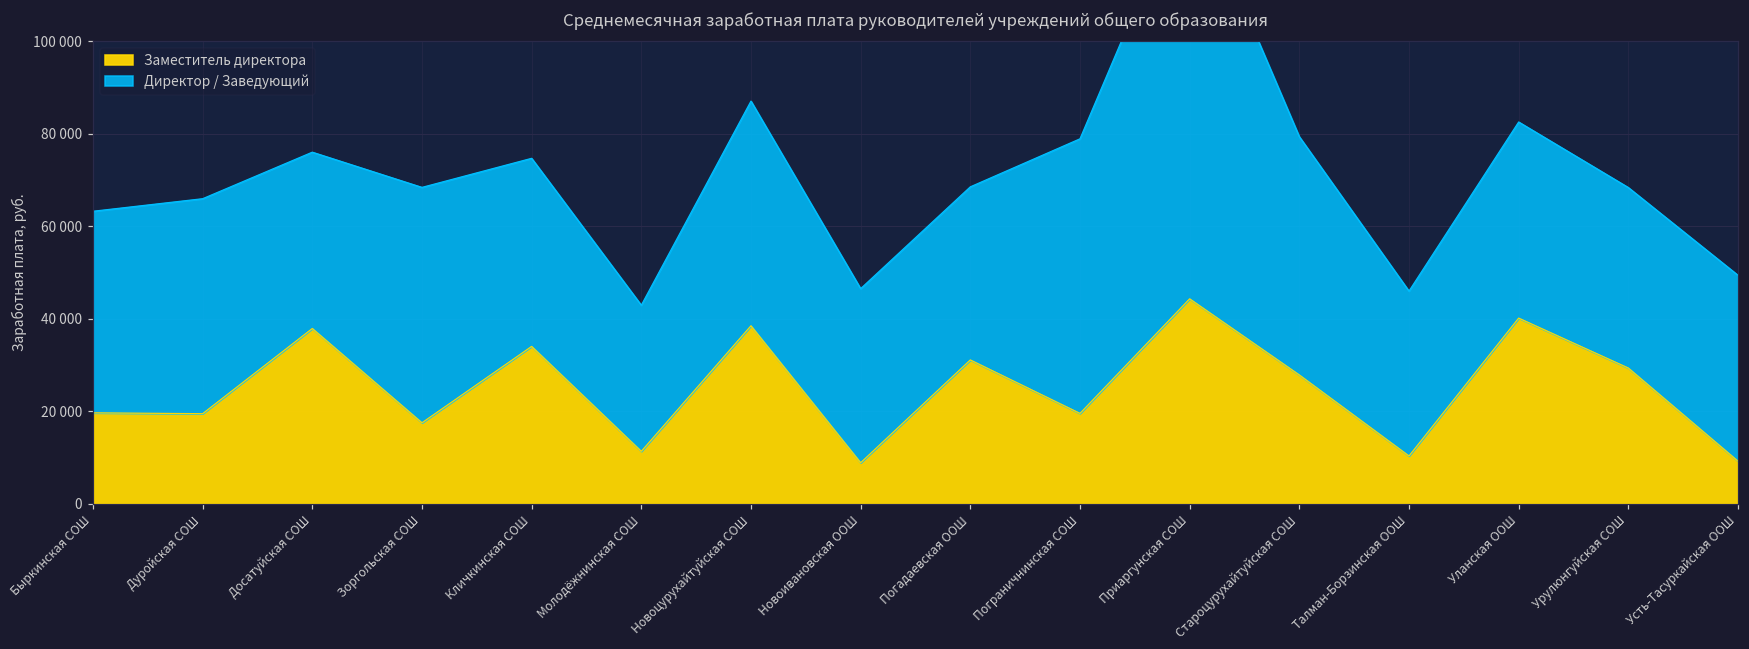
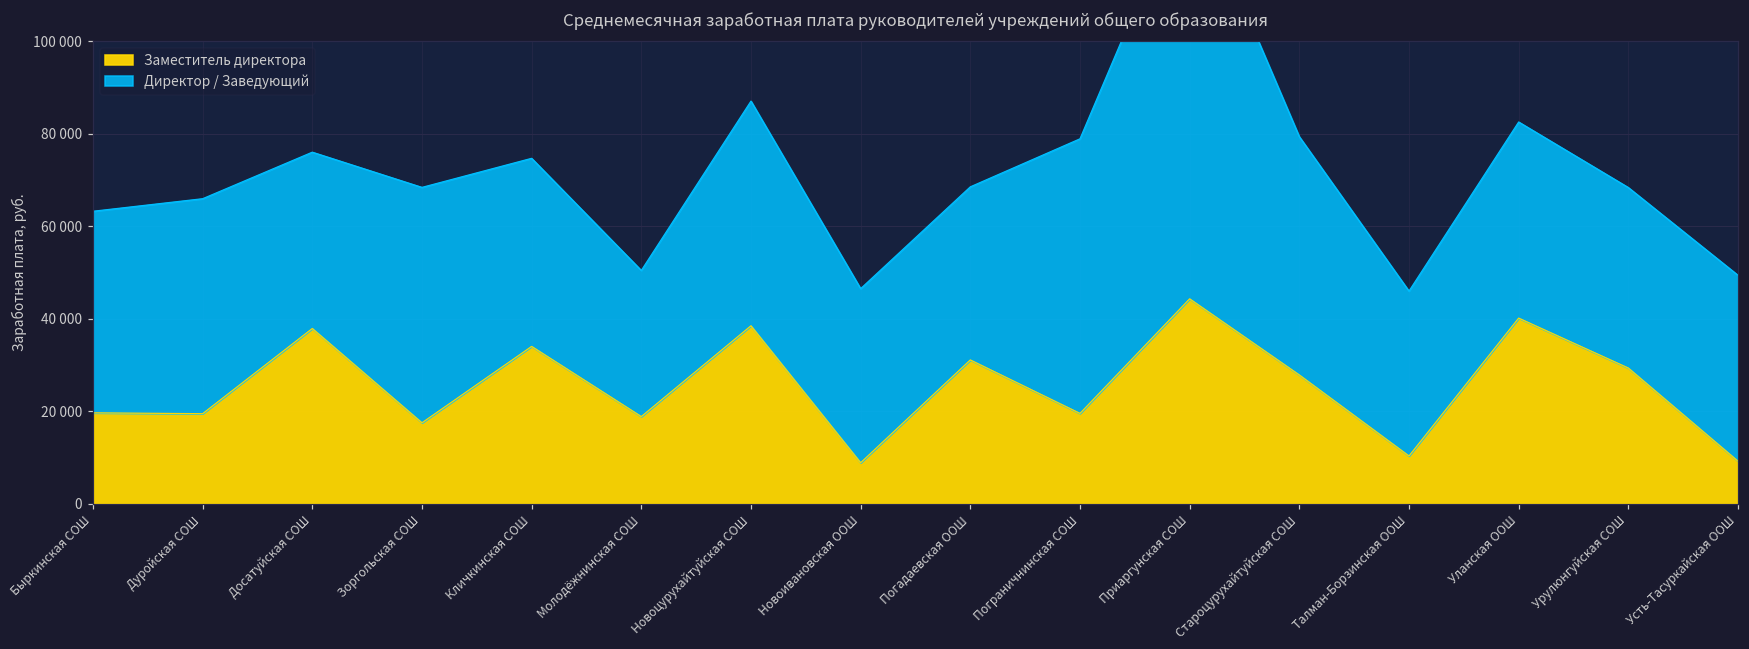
Заместитель директора, Молодёжнинская СОШ: 11000 -> 19000
